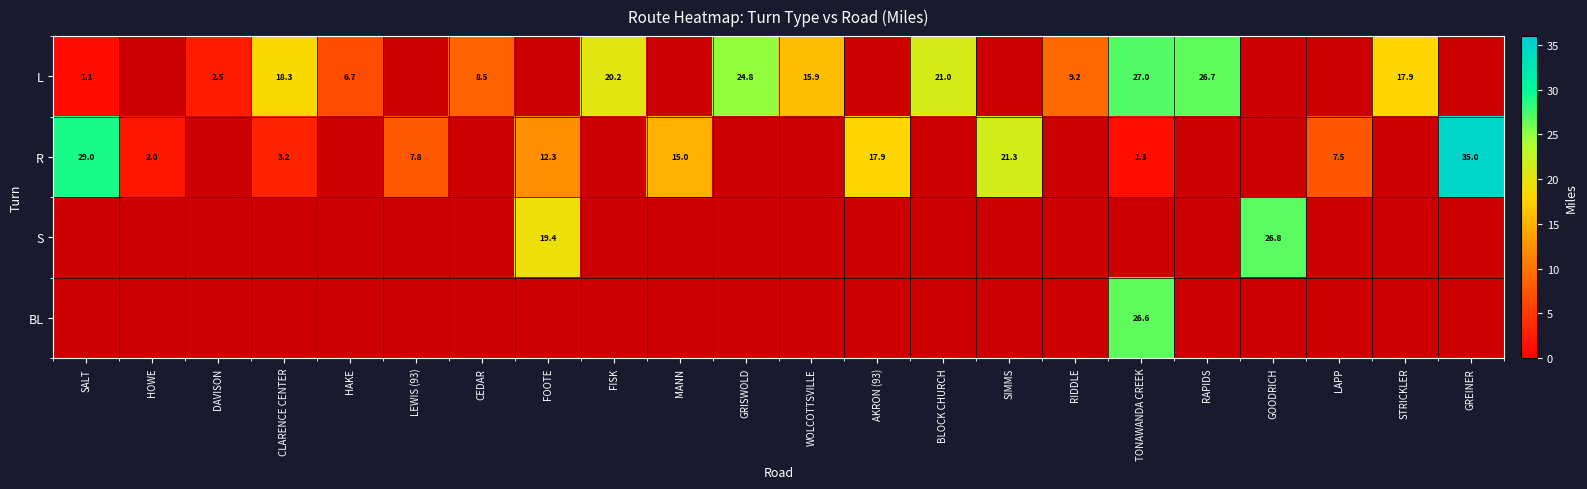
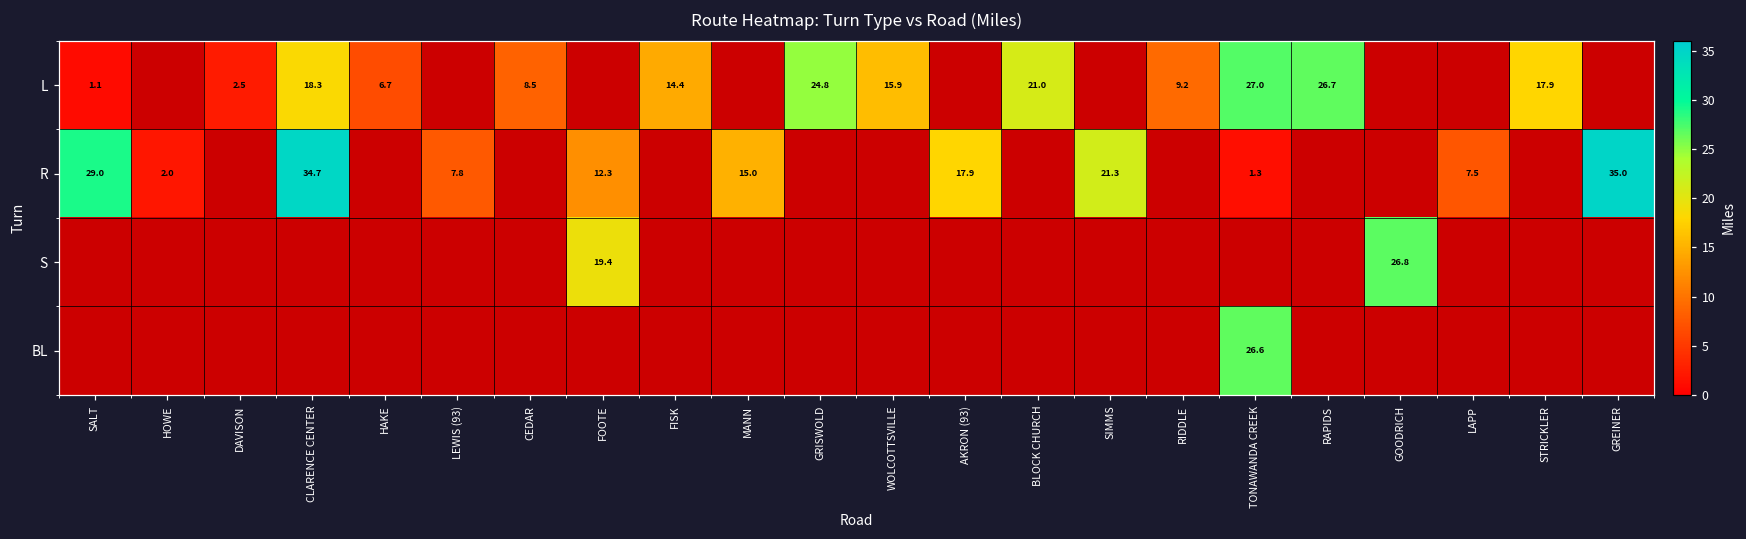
L, FISK: 20.2 -> 14.4
R, CLARENCE CENTER: 3.2 -> 34.7
